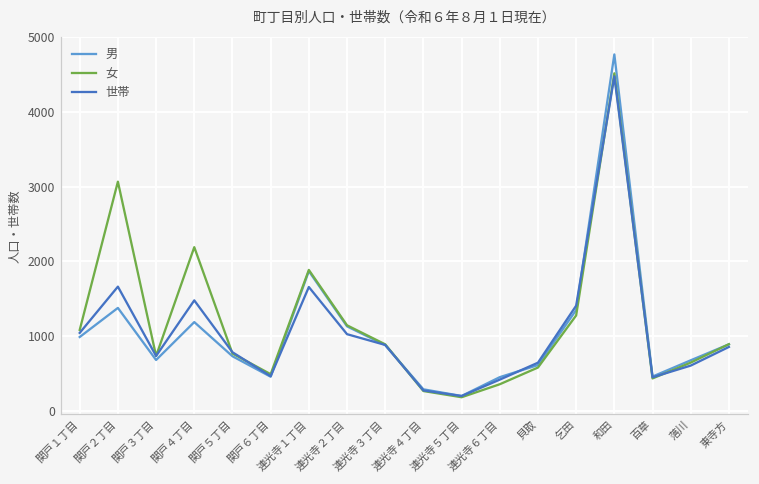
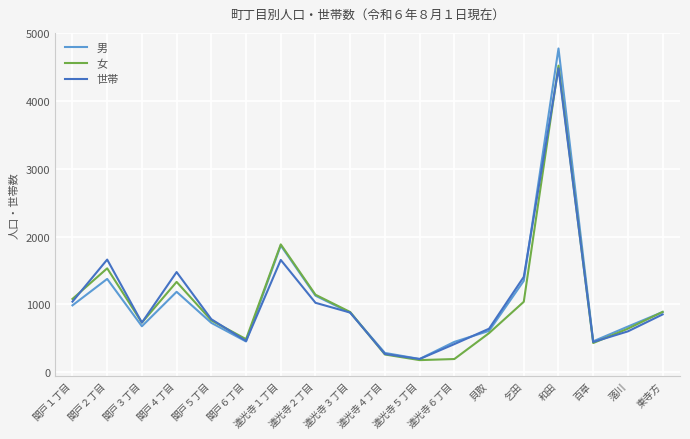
女, 関戸２丁目: 3100 -> 1500
女, 関戸４丁目: 2200 -> 1300
女, 連光寺６丁目: 400 -> 200
女, 乞田: 1300 -> 1000
